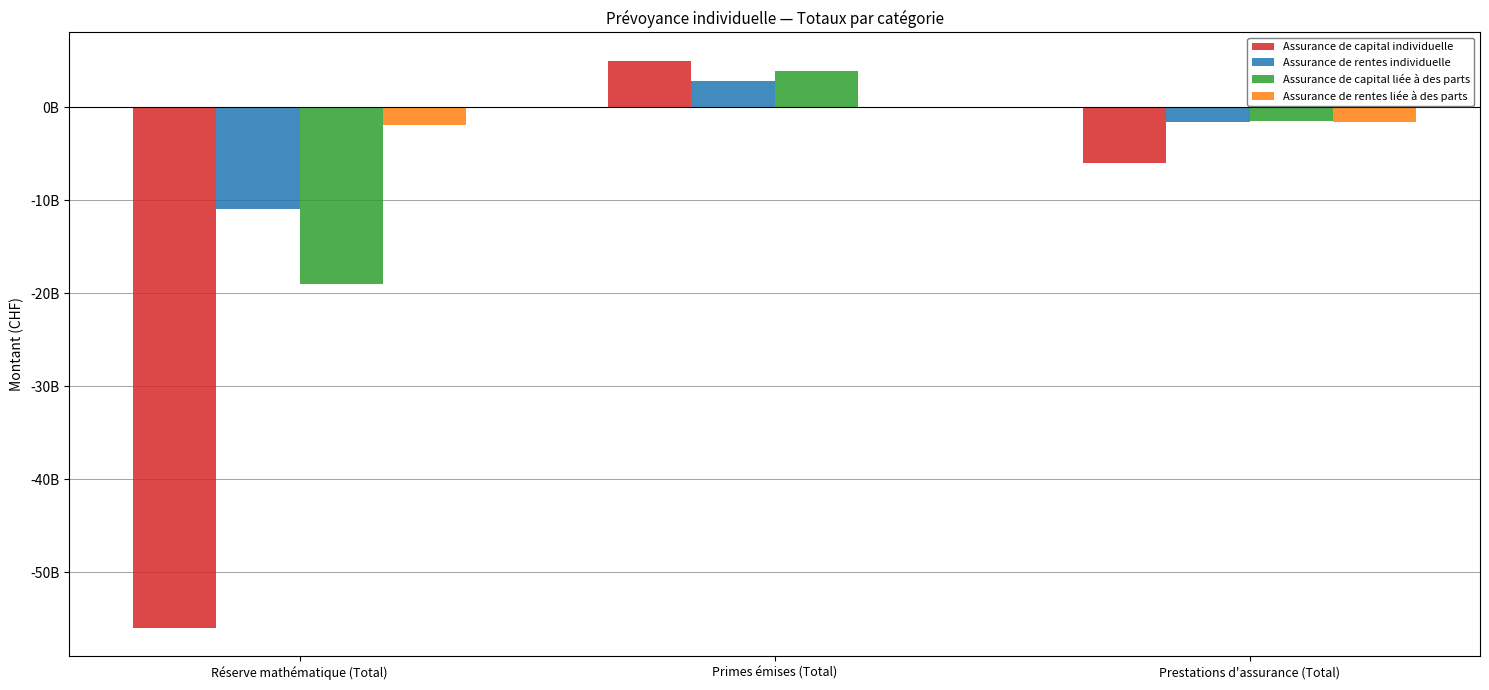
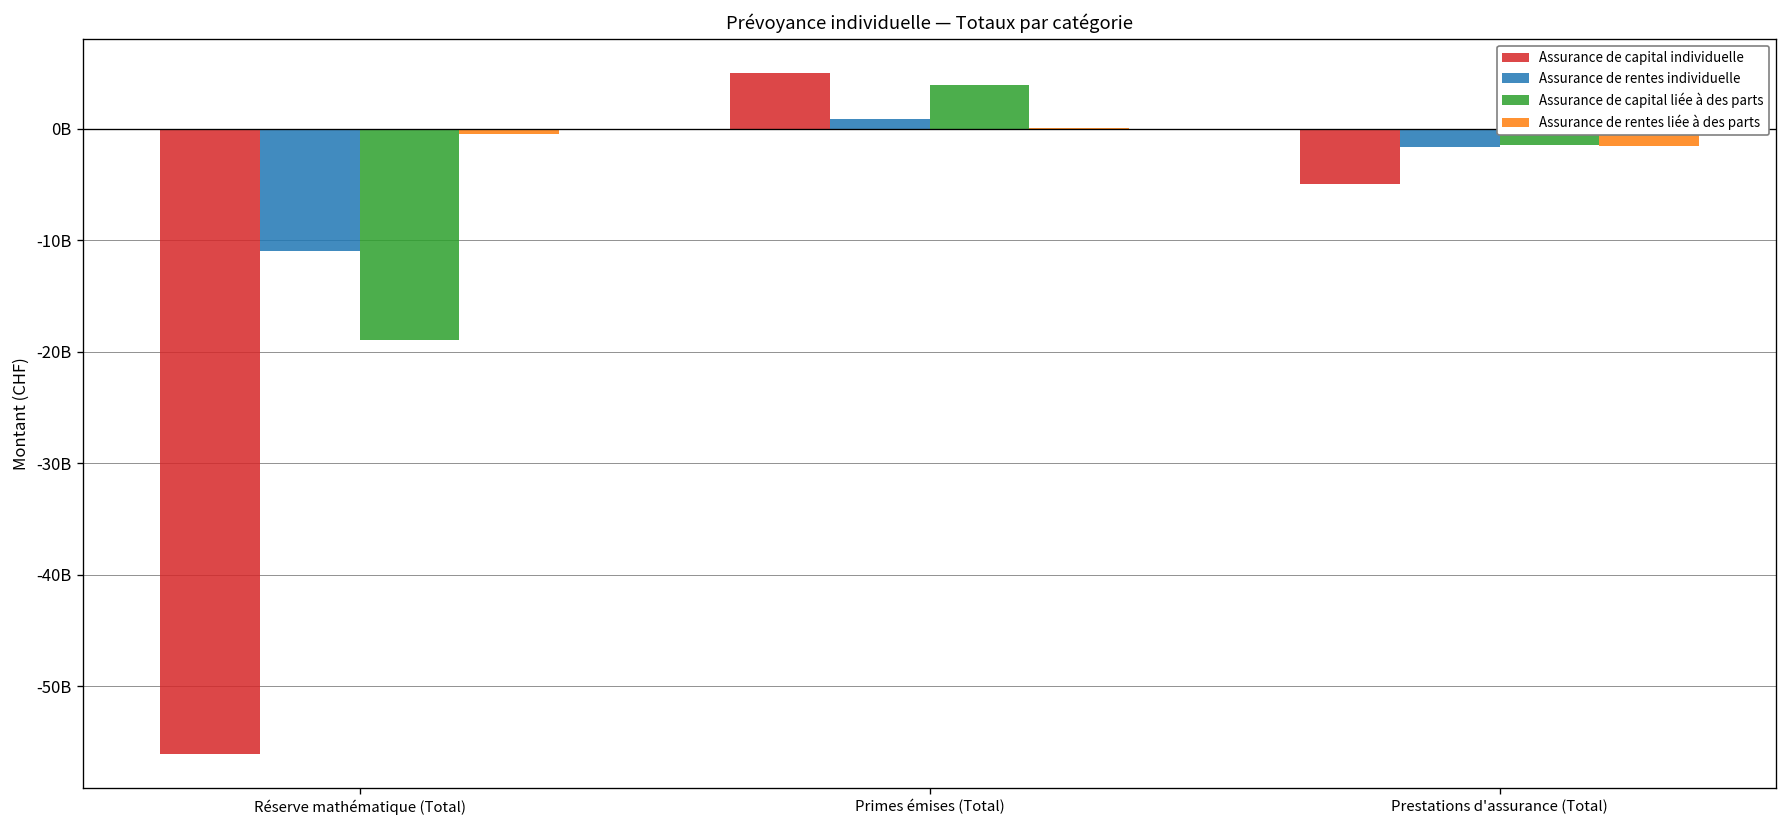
Assurance de rentes liée à des parts, Réserve mathématique (Total): -2000000000 -> 0
Assurance de rentes individuelle, Primes émises (Total): 3000000000 -> 1000000000
Assurance de capital individuelle, Prestations d'assurance (Total): -6000000000 -> -5000000000
